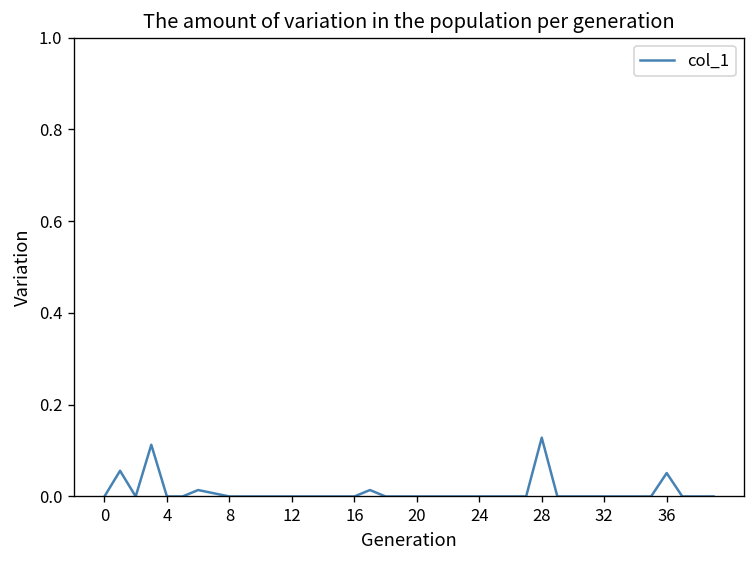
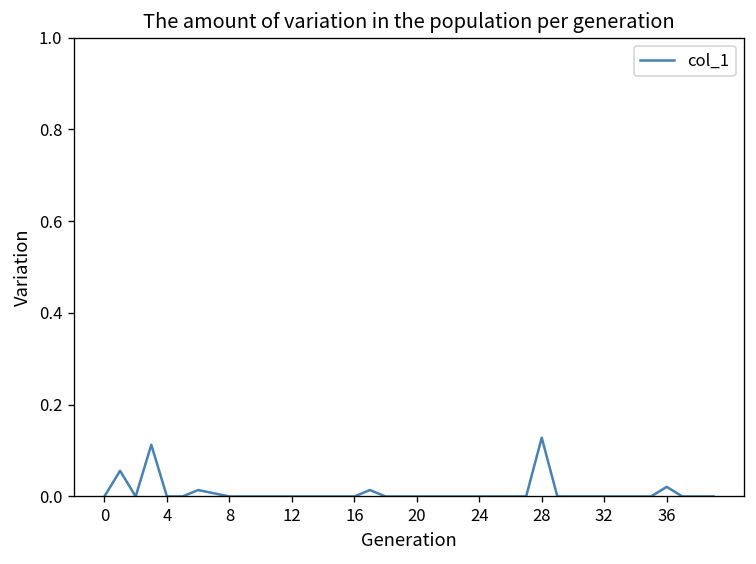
36: 0.05 -> 0.02
